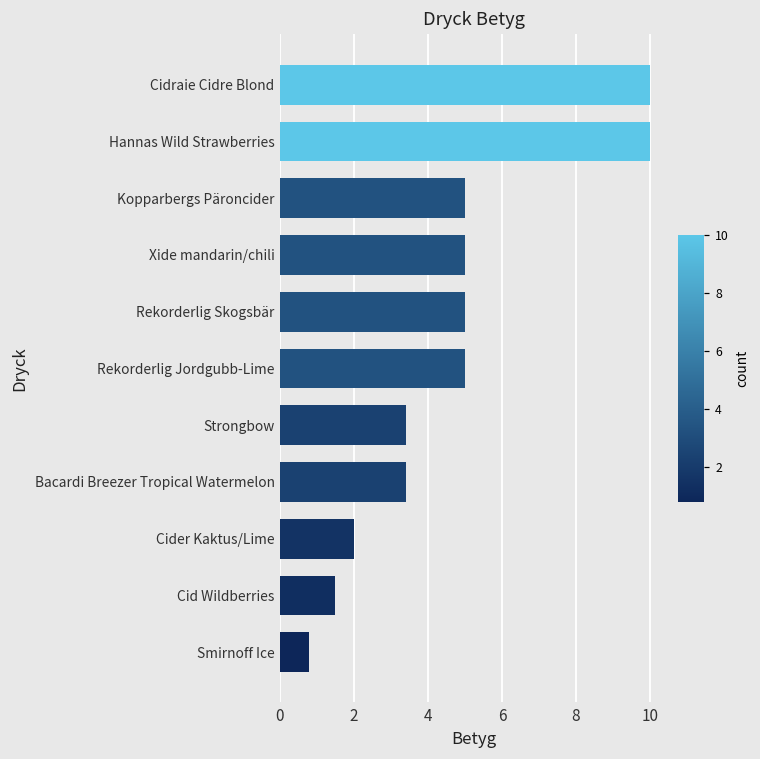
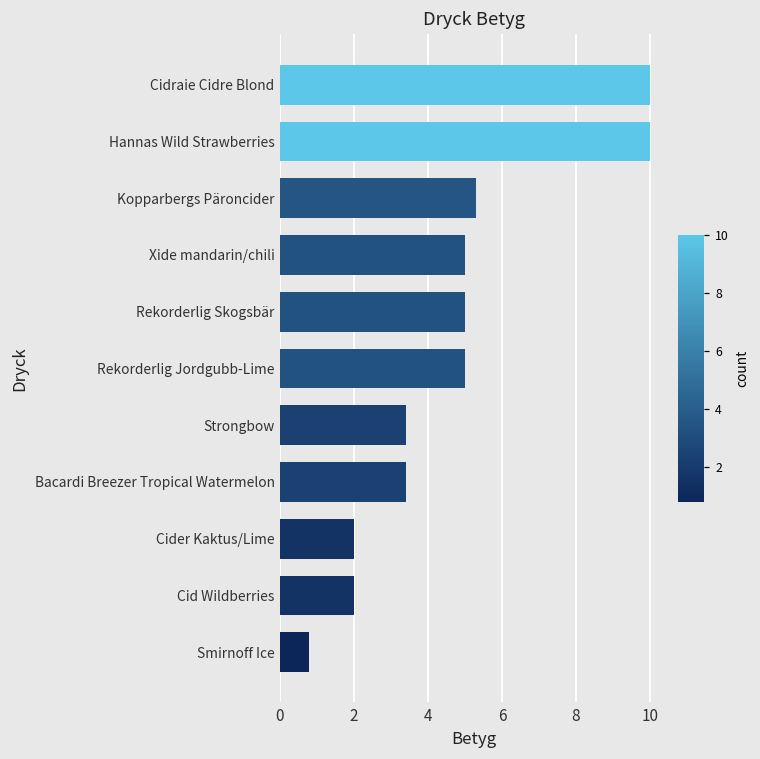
Kopparbergs Päroncider: 5.0 -> 5.3
Cid Wildberries: 1.5 -> 2.0
